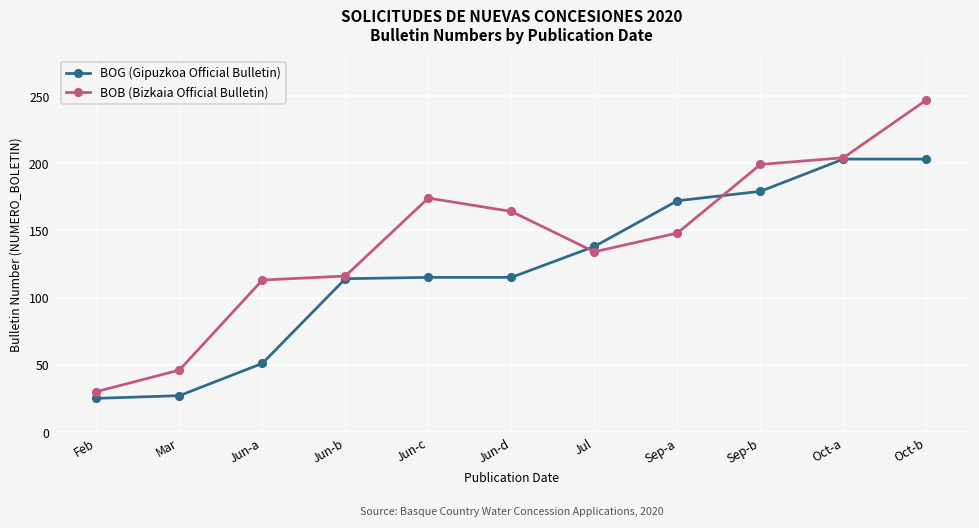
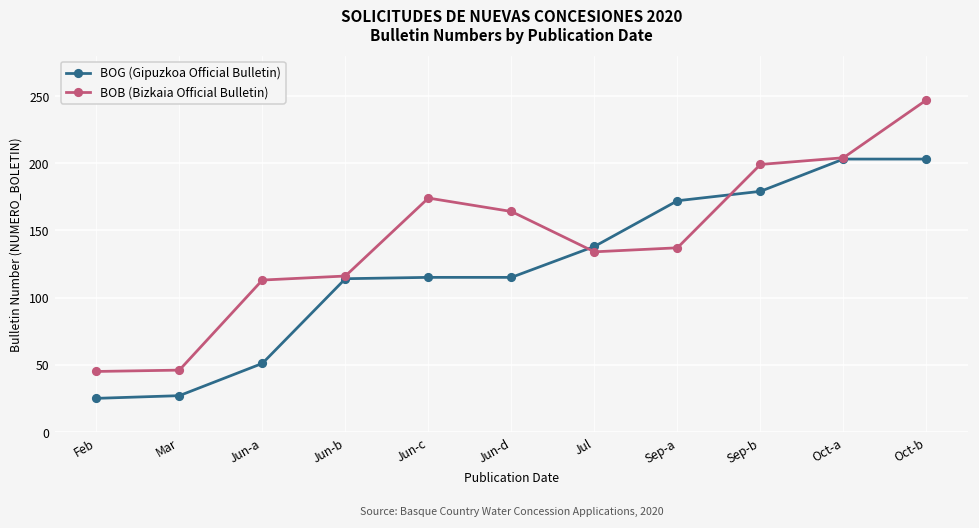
BOB (Bizkaia Official Bulletin), Feb: 30 -> 45
BOB (Bizkaia Official Bulletin), Sep-a: 148 -> 137
